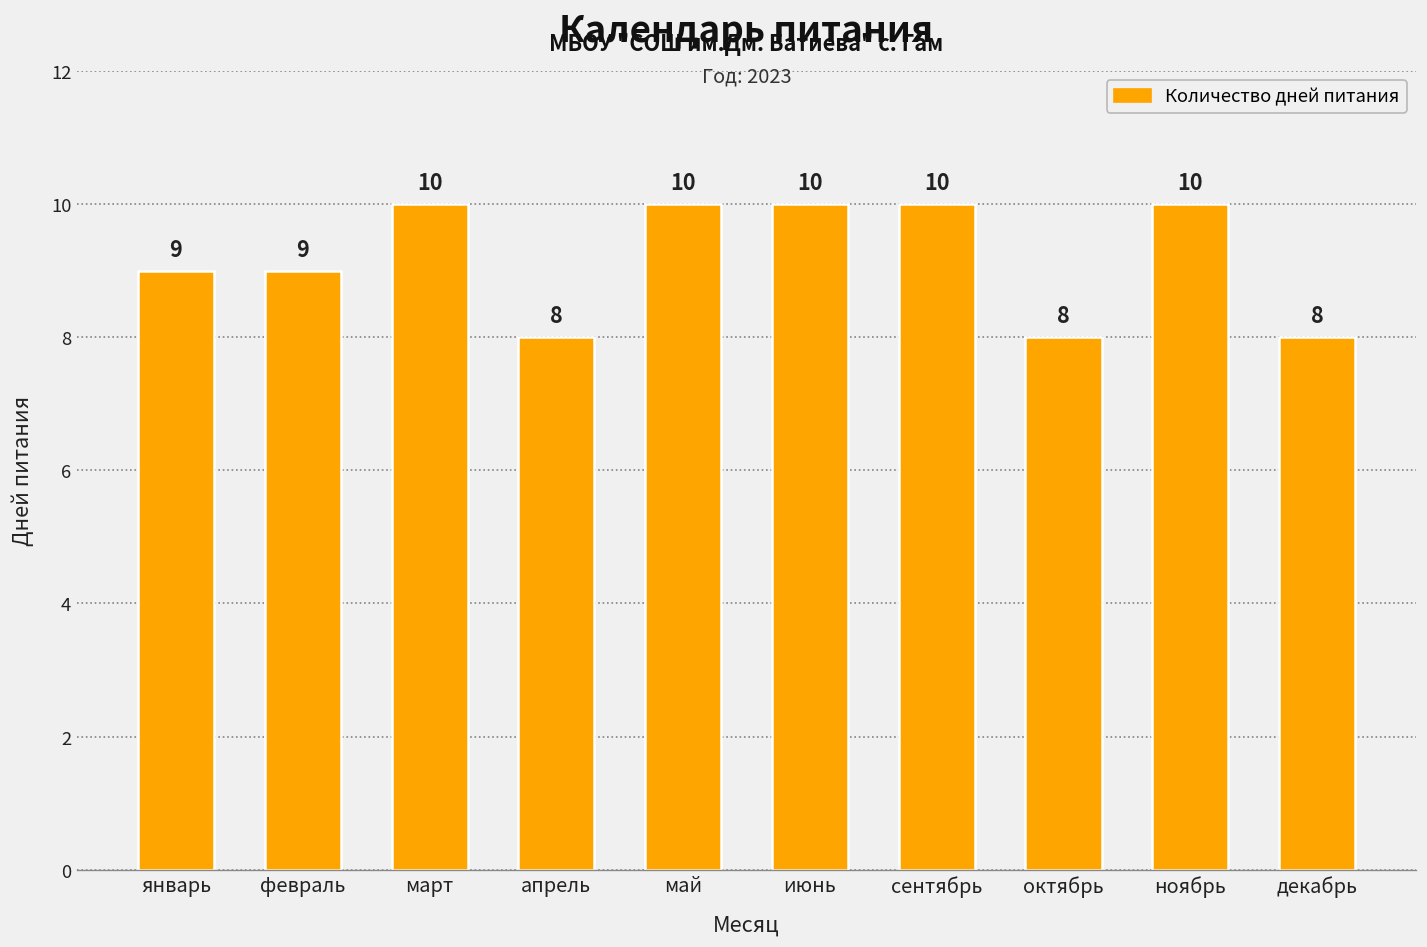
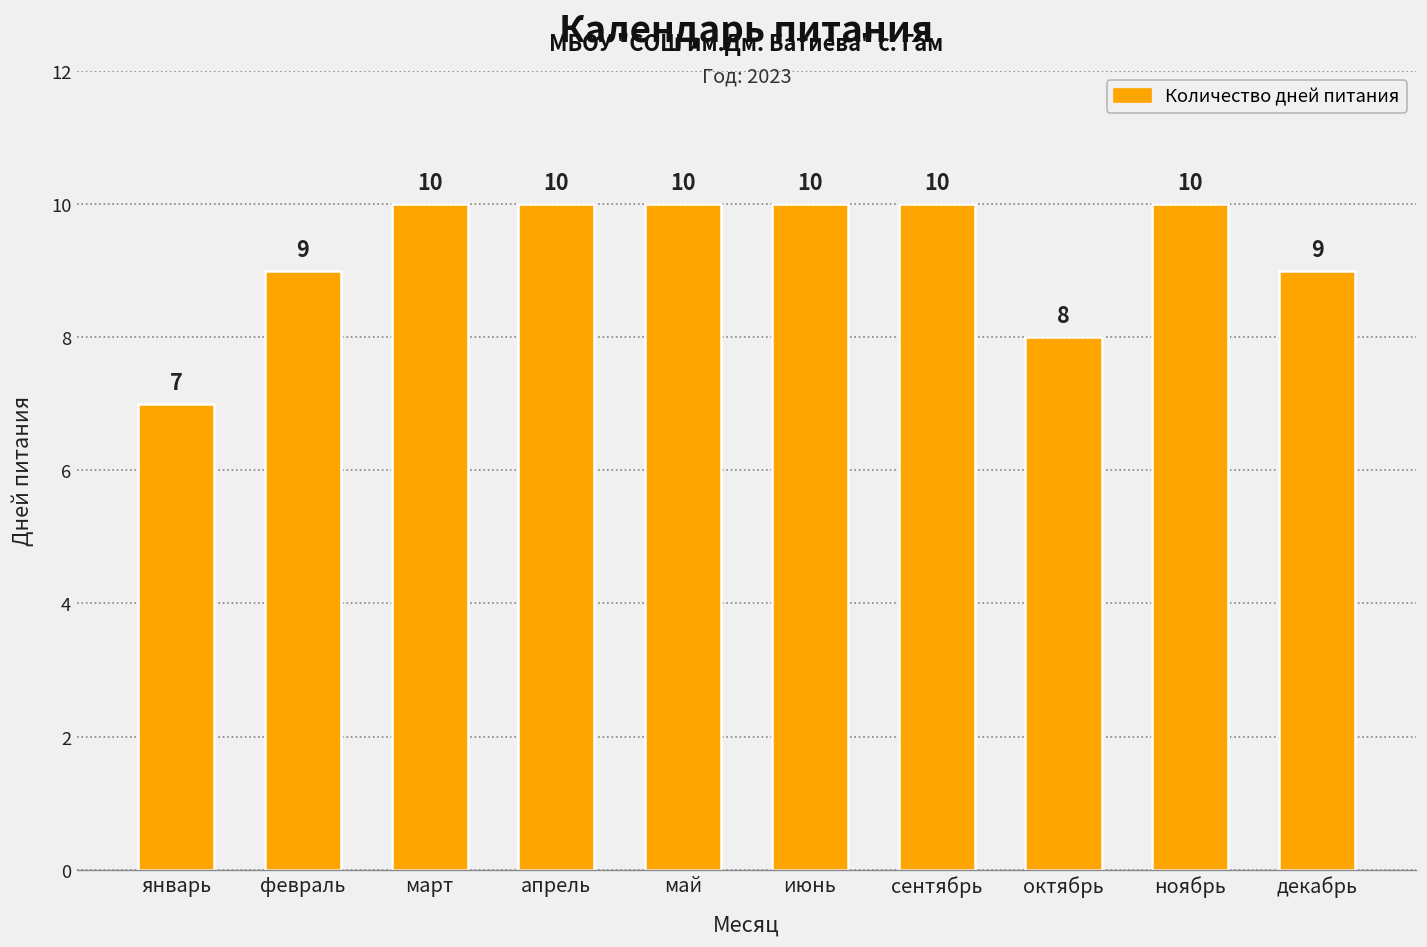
январь: 9 -> 7
апрель: 8 -> 10
декабрь: 8 -> 9
